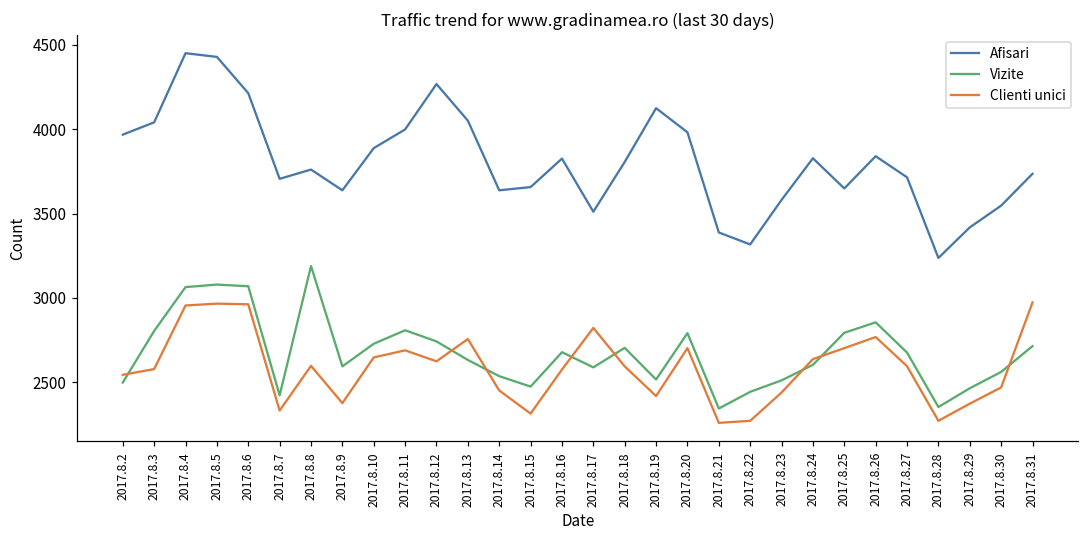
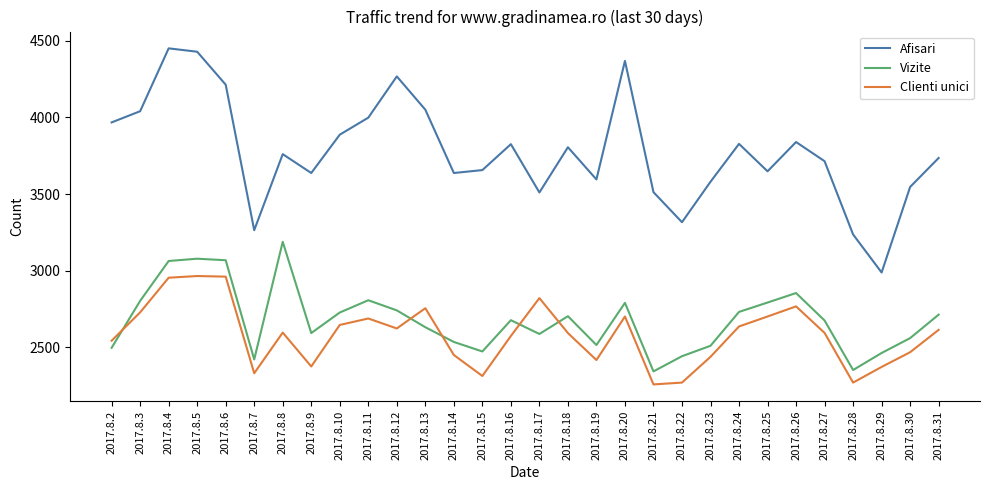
Clienti unici, 2017.8.3: 2580 -> 2730
Afisari, 2017.8.7: 3710 -> 3270
Afisari, 2017.8.19: 4130 -> 3600
Afisari, 2017.8.20: 3980 -> 4370
Afisari, 2017.8.21: 3390 -> 3510
Vizite, 2017.8.24: 2600 -> 2730
Afisari, 2017.8.29: 3420 -> 2990
Clienti unici, 2017.8.31: 2970 -> 2620
